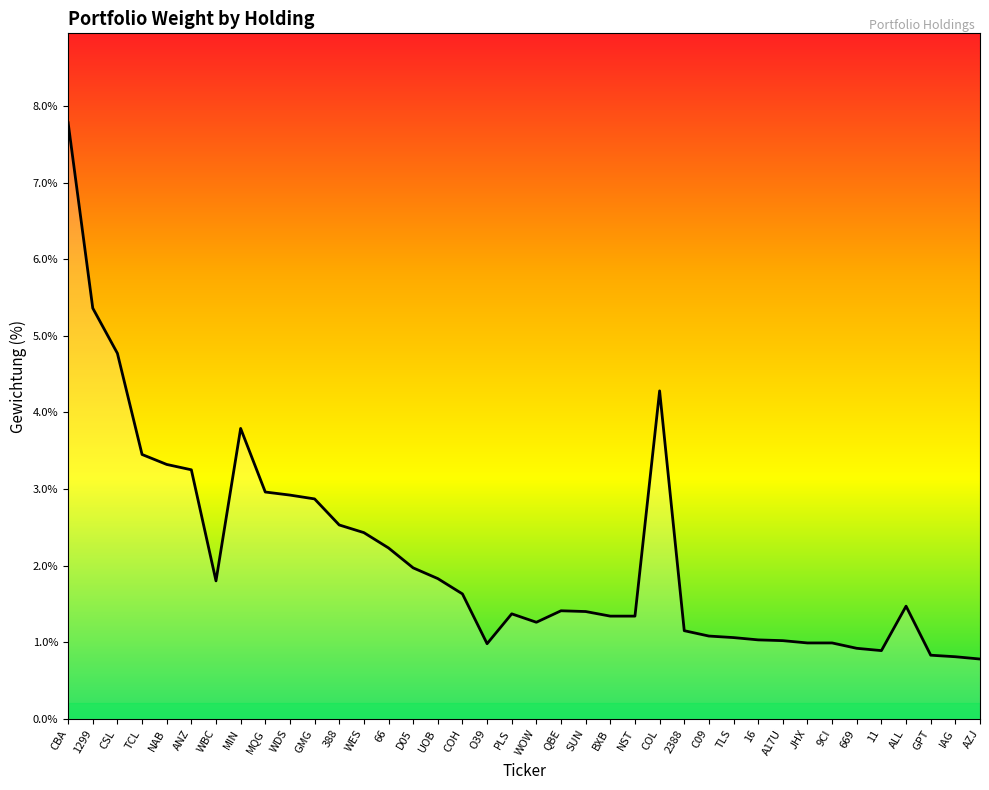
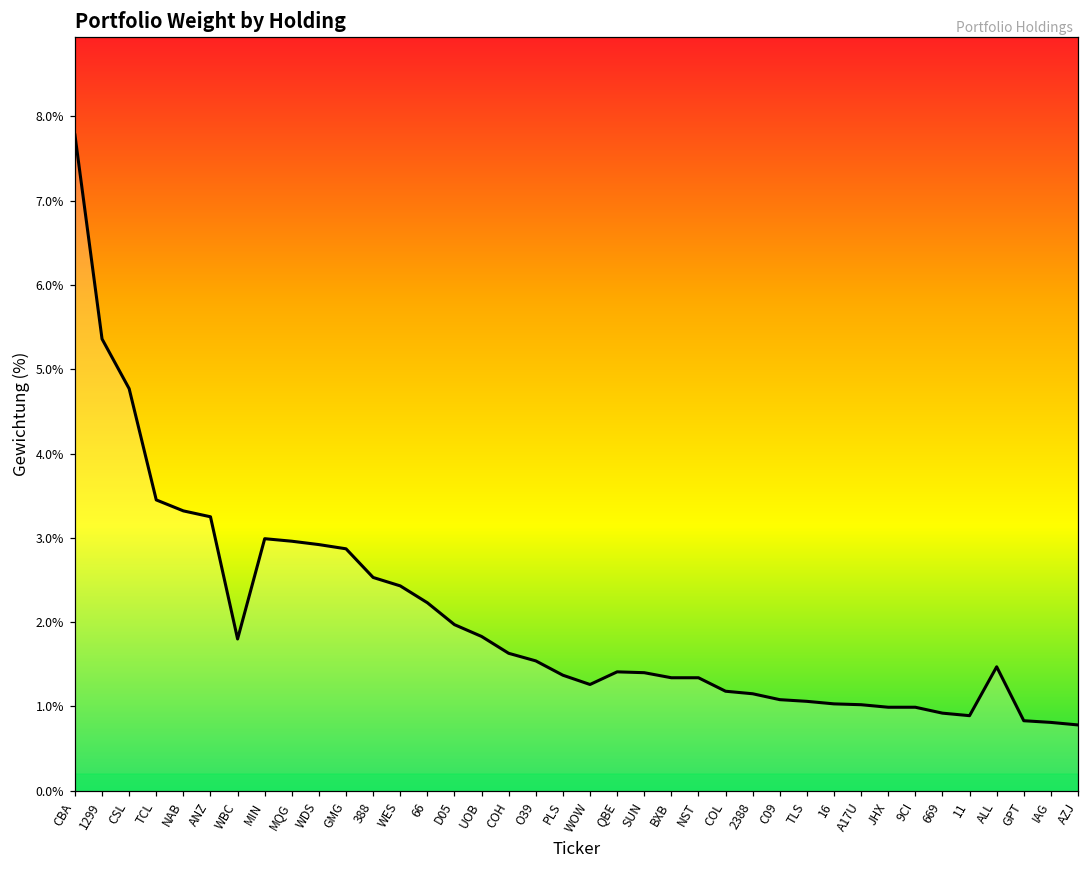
MIN: 3.8% -> 3.0%
O39: 1.0% -> 1.5%
COL: 4.3% -> 1.2%
